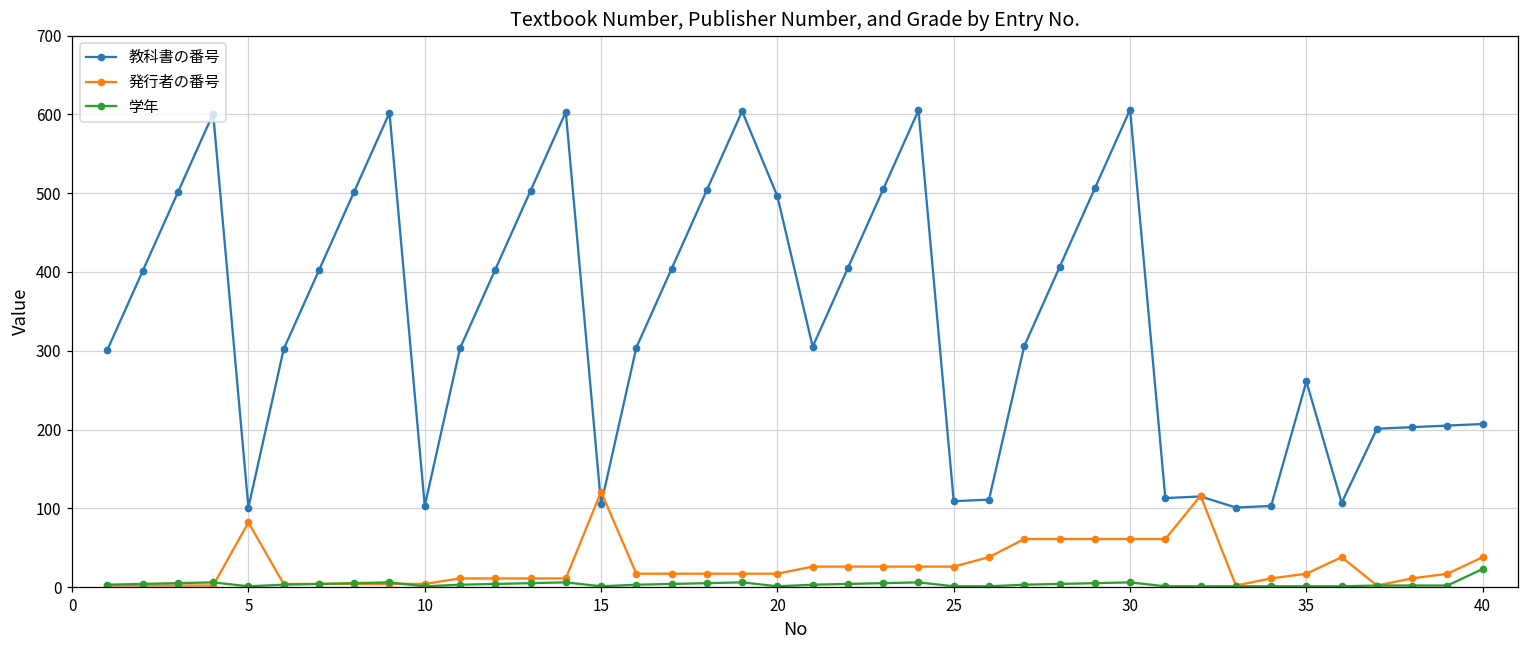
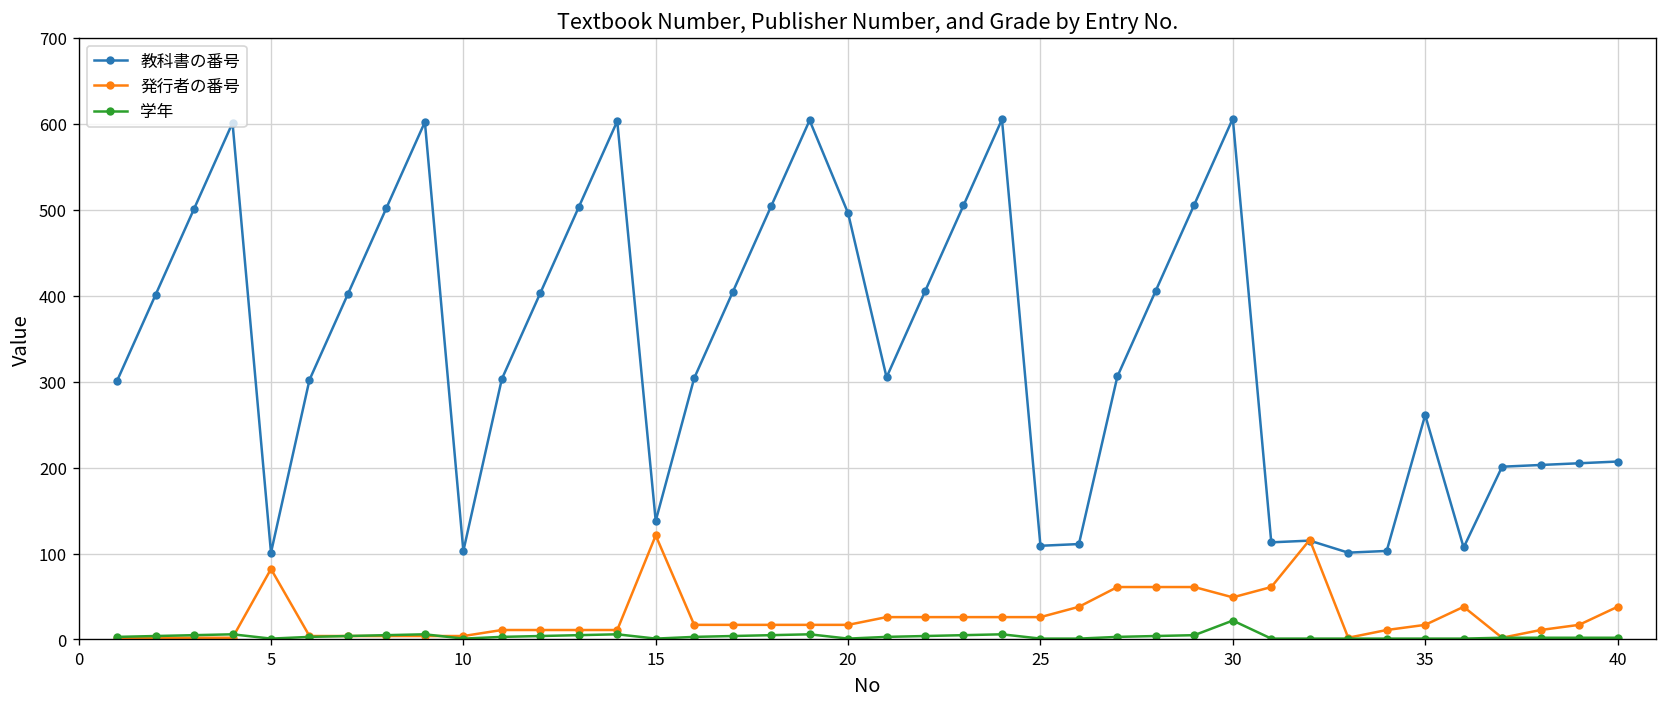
教科書の番号, 15: 110 -> 140
発行者の番号, 30: 60 -> 50
学年, 30: 10 -> 20
学年, 40: 20 -> 0
